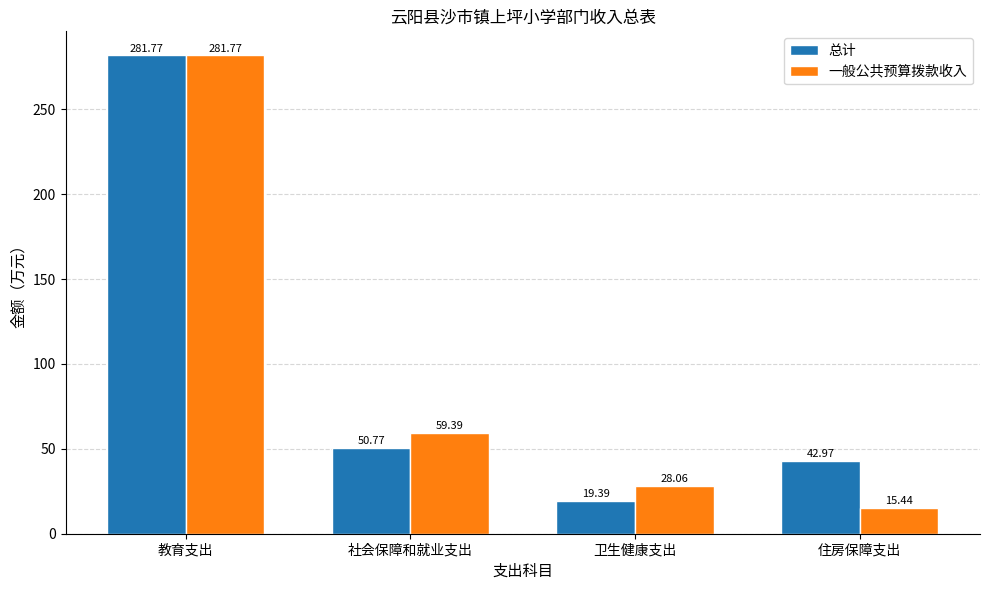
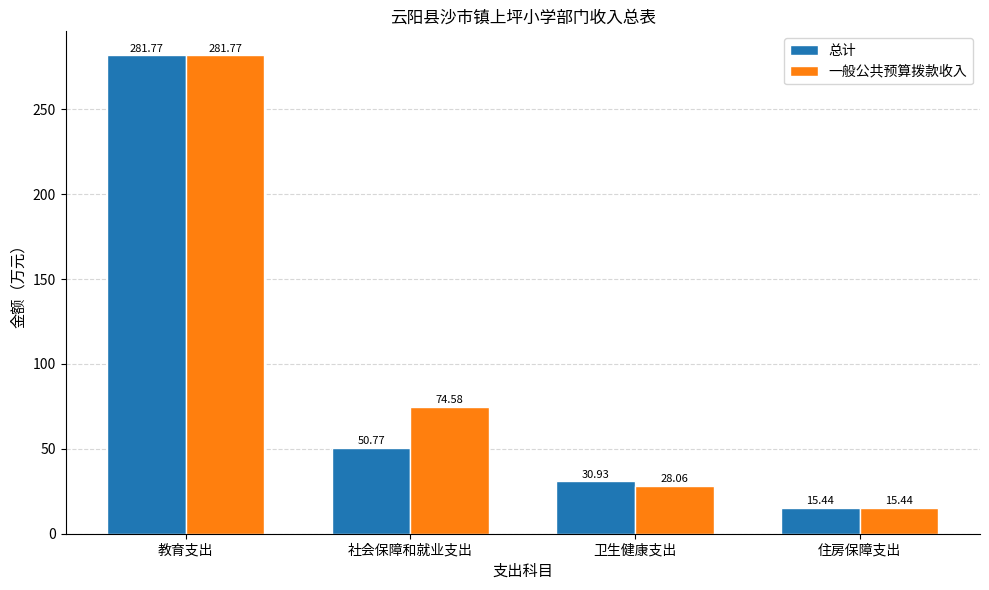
一般公共预算拨款收入, 社会保障和就业支出: 59.39 -> 74.58
总计, 卫生健康支出: 19.39 -> 30.93
总计, 住房保障支出: 42.97 -> 15.44
